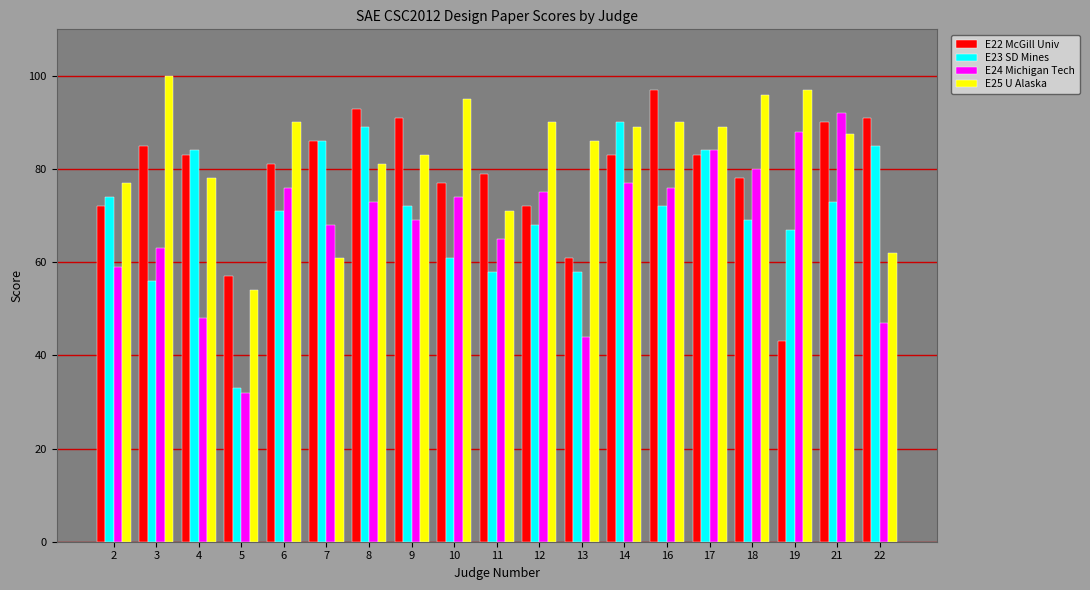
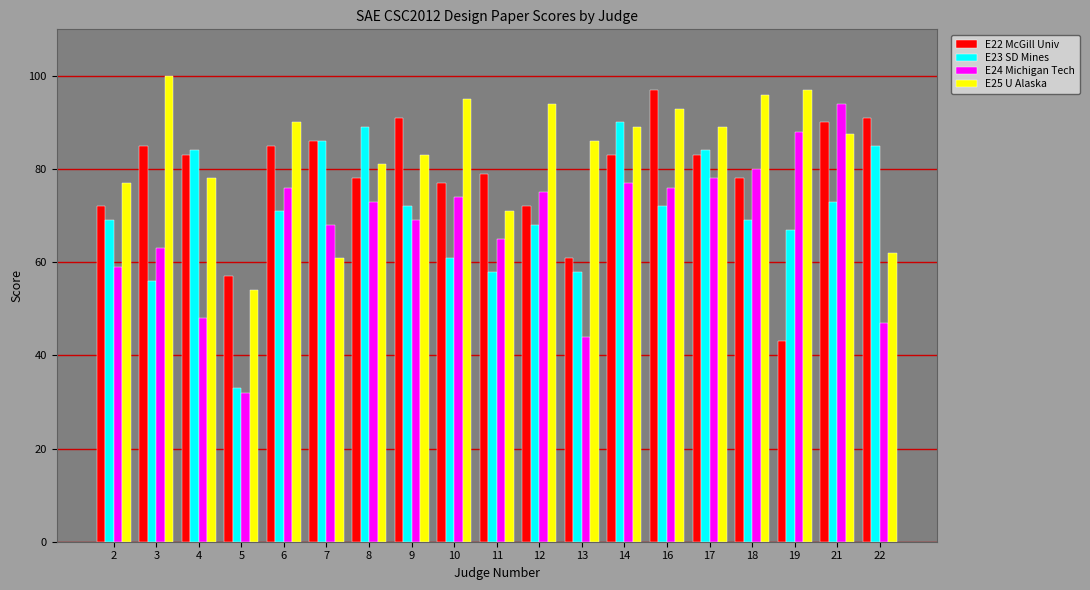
E23 SD Mines, 2: 74 -> 69
E22 McGill Univ, 6: 81 -> 85
E22 McGill Univ, 8: 93 -> 78
E25 U Alaska, 12: 90 -> 94
E25 U Alaska, 16: 90 -> 93
E24 Michigan Tech, 17: 84 -> 78
E24 Michigan Tech, 21: 92 -> 94
